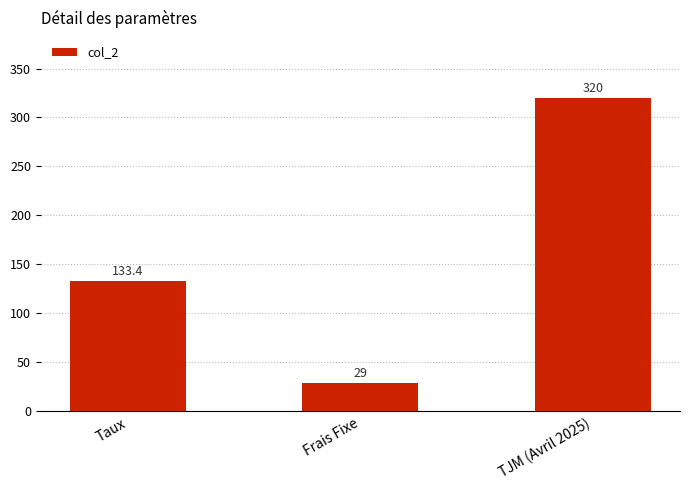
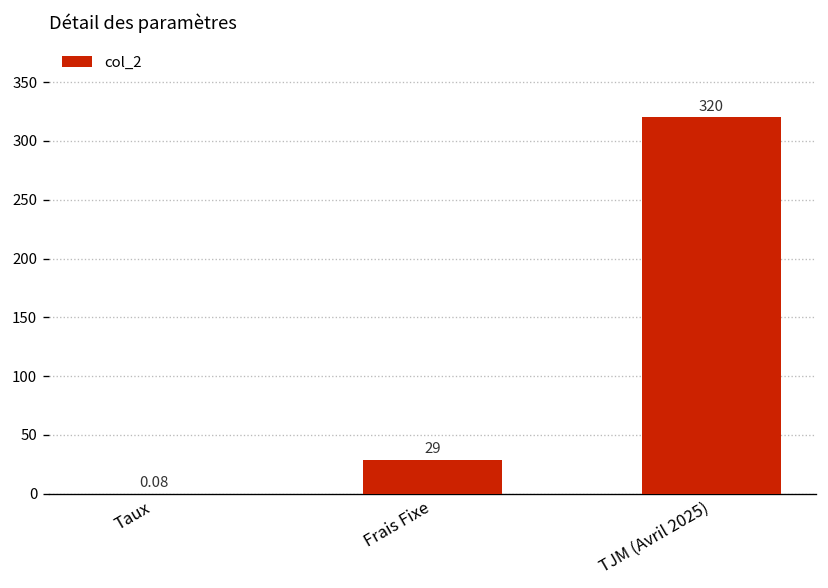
Taux: 133.4 -> 0.08
